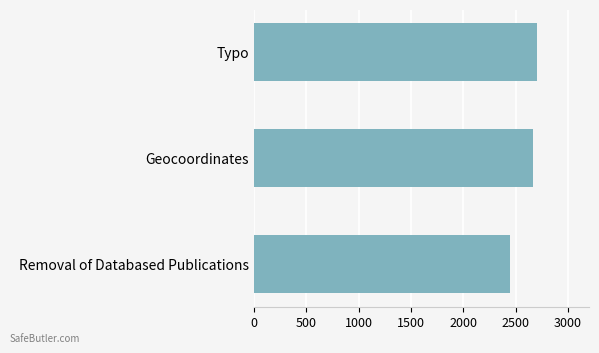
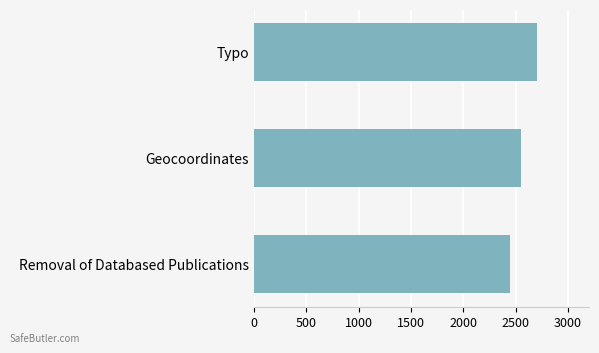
Geocoordinates: 2670 -> 2550
